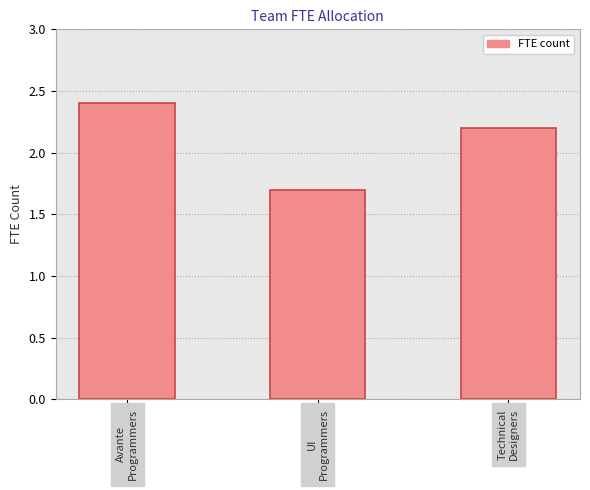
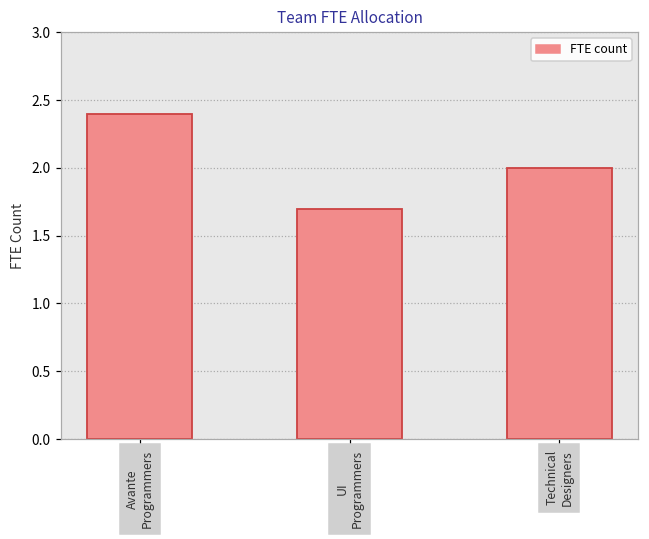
Technical Designers: 2.2 -> 2.0
